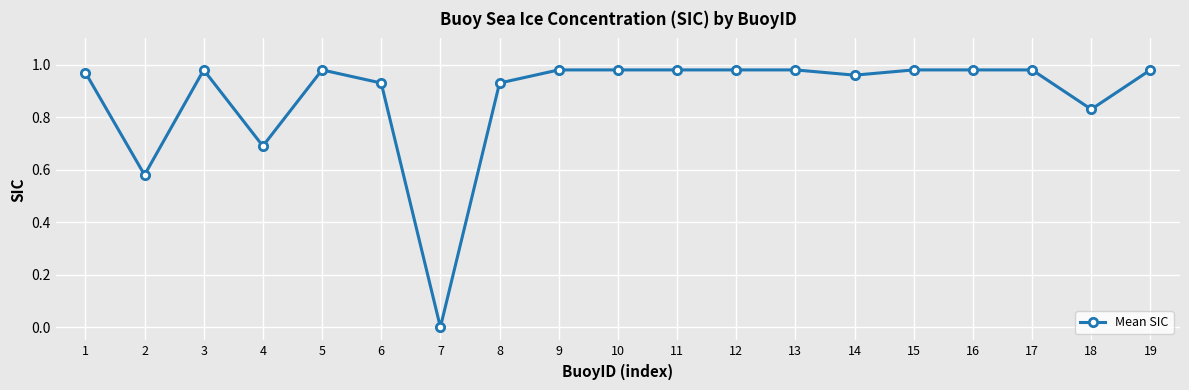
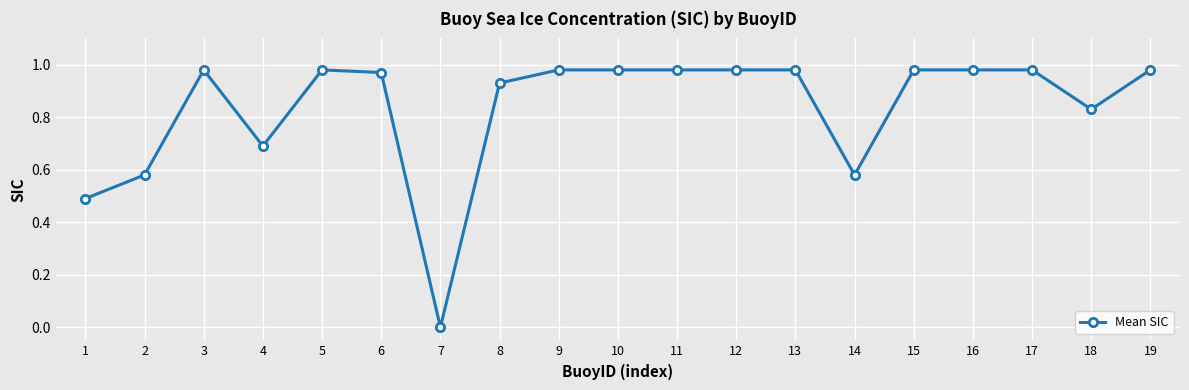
1: 0.97 -> 0.49
6: 0.93 -> 0.97
14: 0.96 -> 0.58
